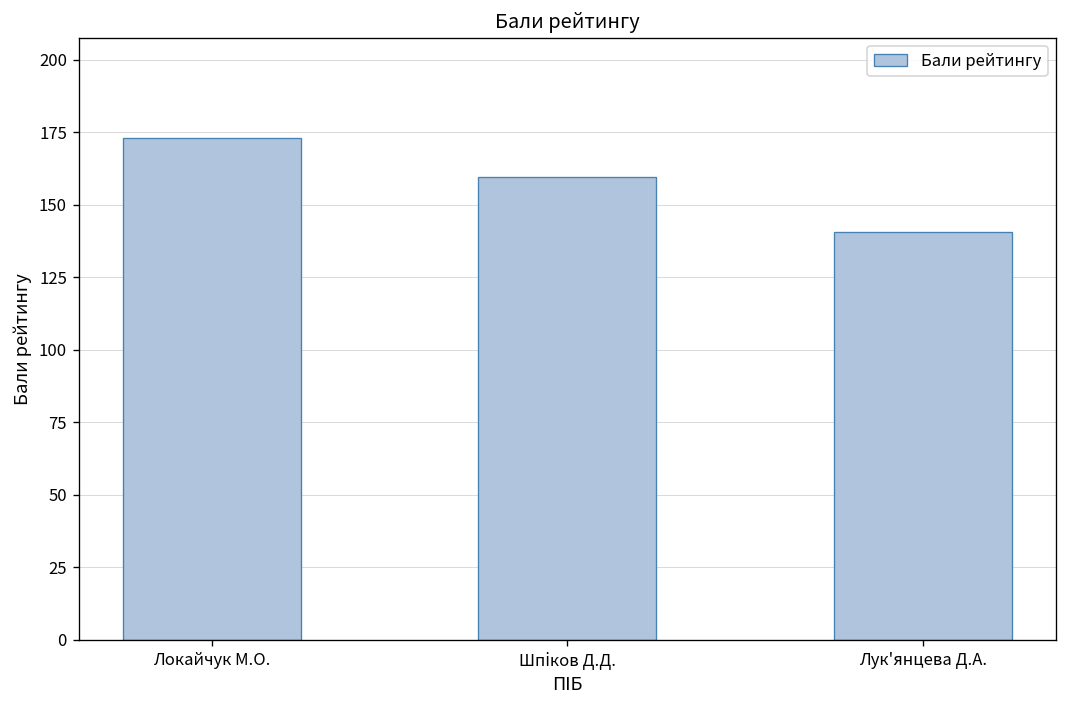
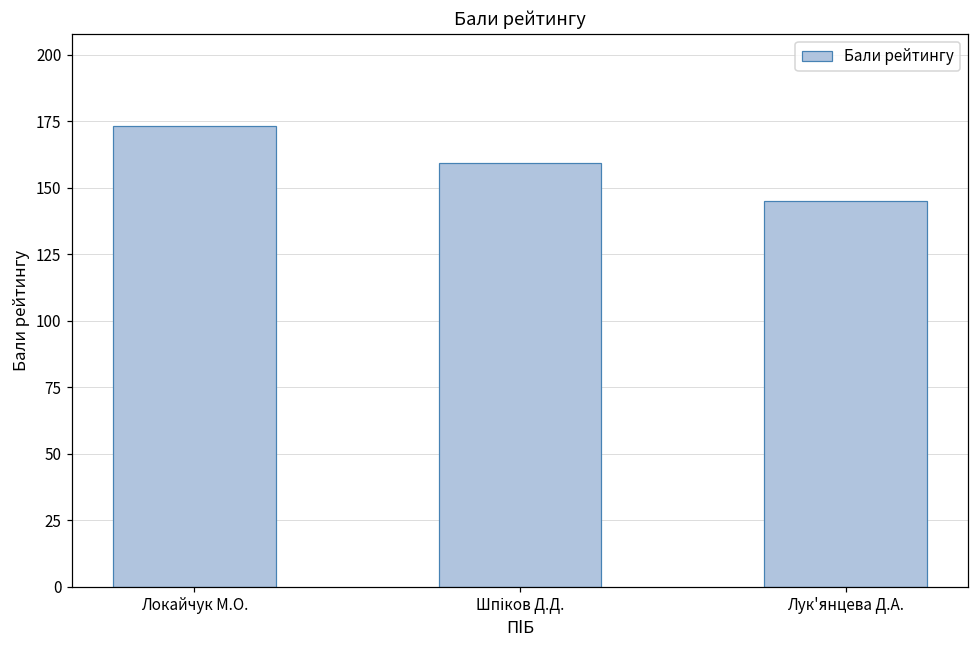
Лук'янцева Д.А.: 141 -> 145
